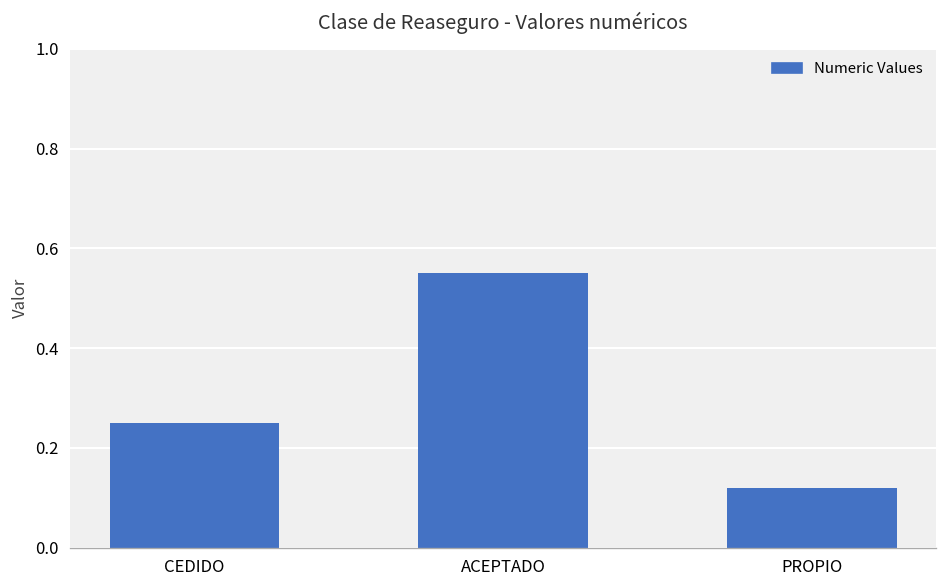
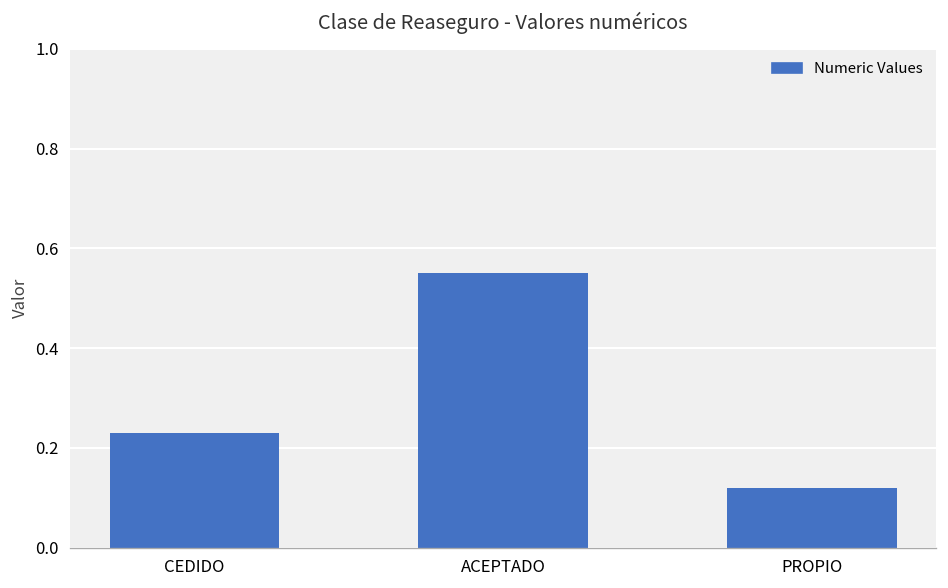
CEDIDO: 0.25 -> 0.23
